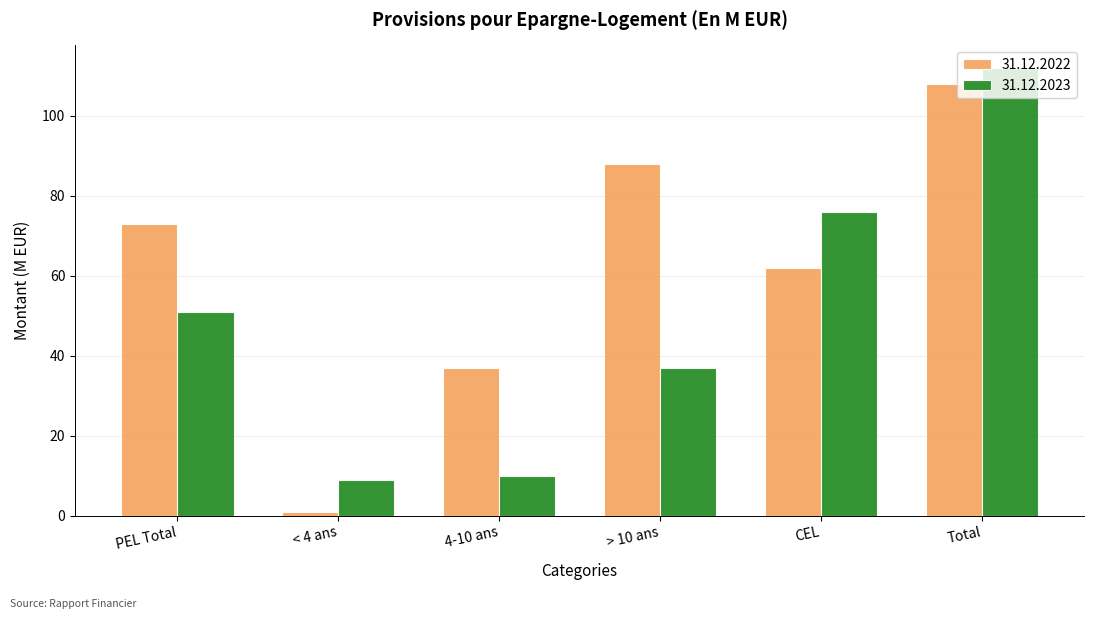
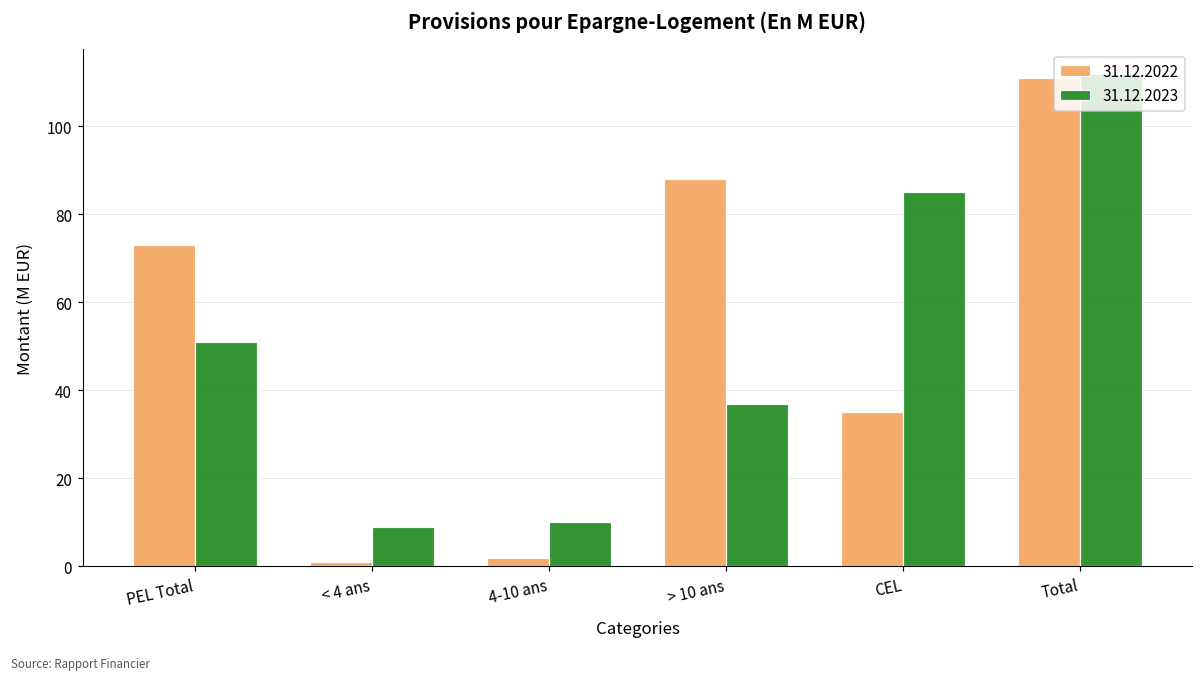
31.12.2022, 4-10 ans: 37 -> 2
31.12.2022, CEL: 62 -> 35
31.12.2023, CEL: 76 -> 85
31.12.2022, Total: 108 -> 111
